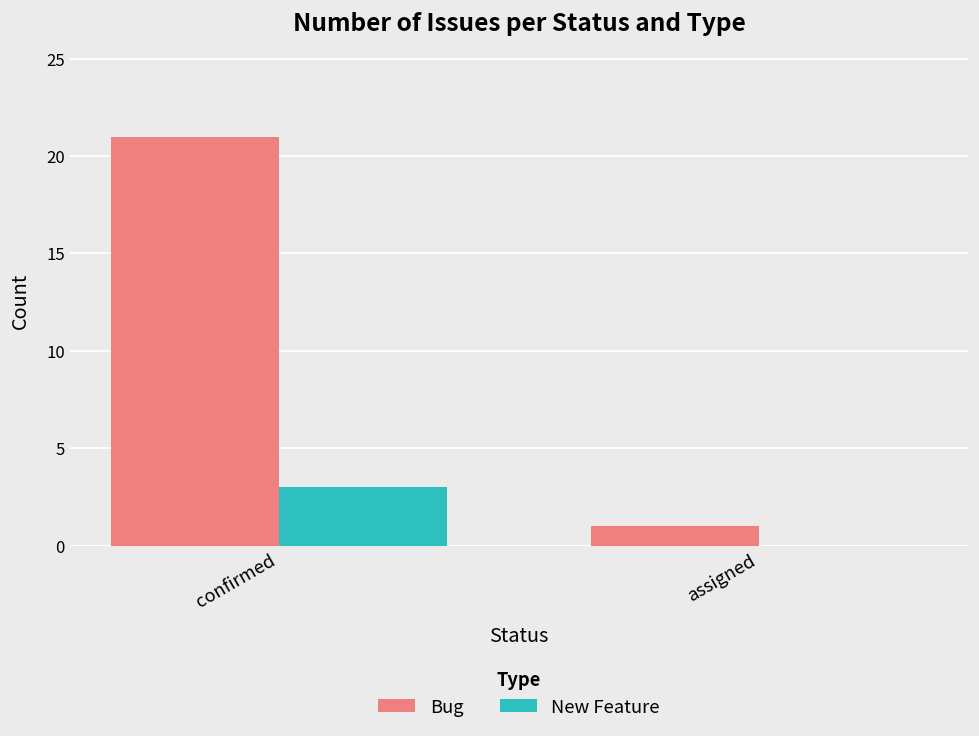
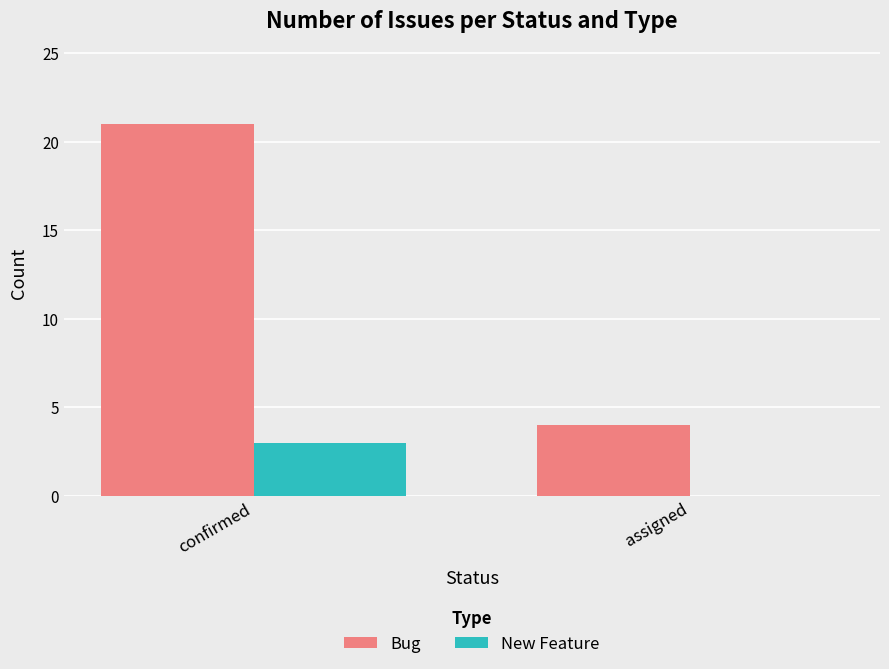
Bug, assigned: 1 -> 4
